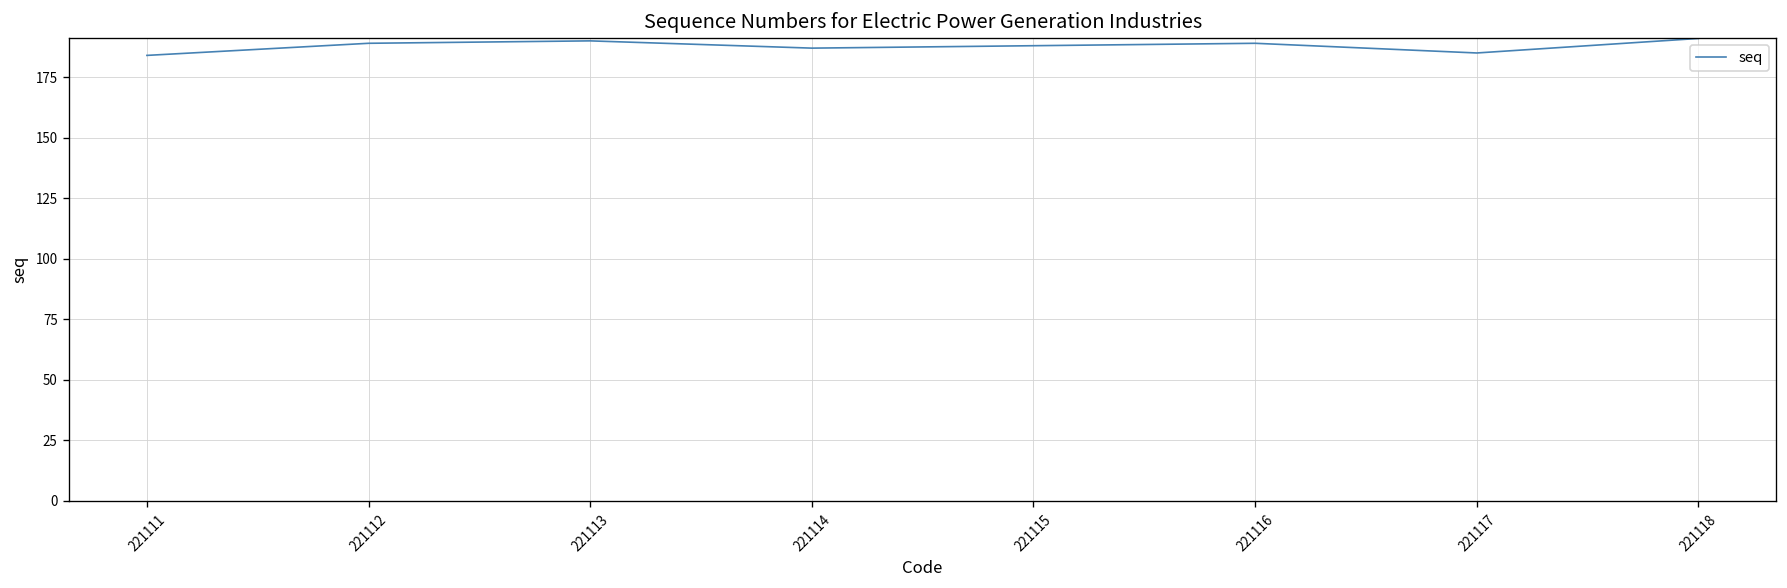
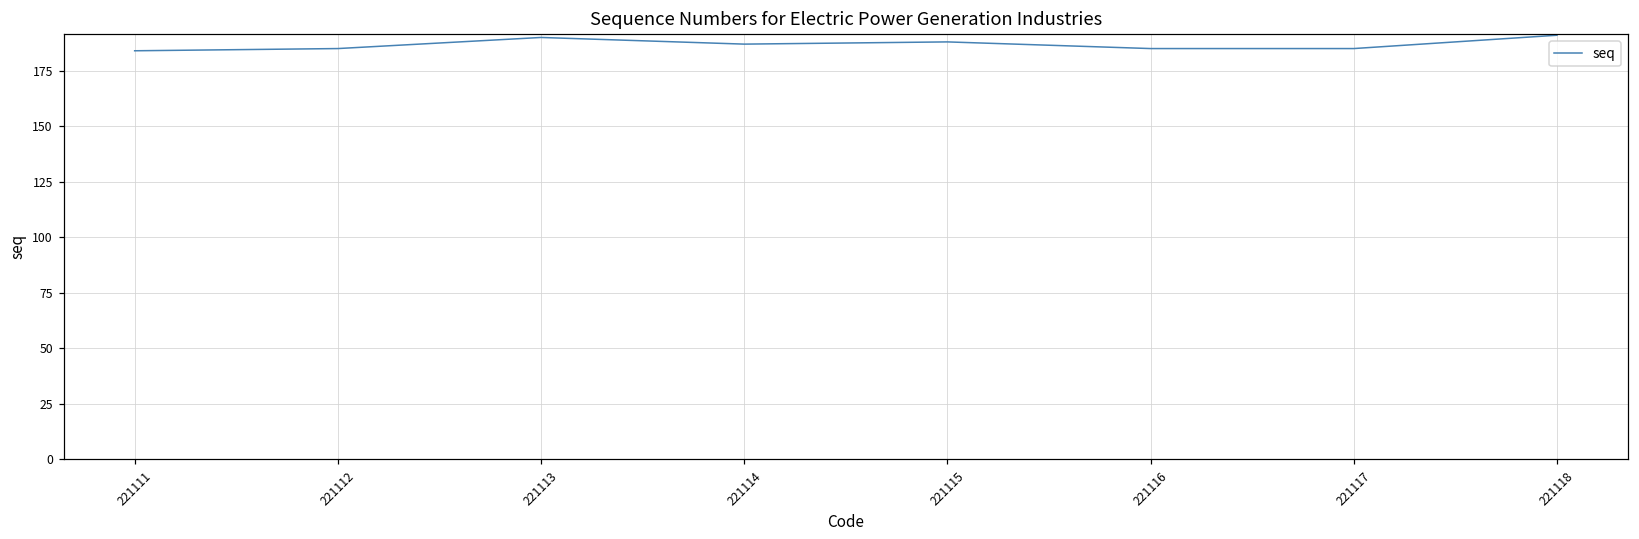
221112: 189 -> 185
221116: 189 -> 185
